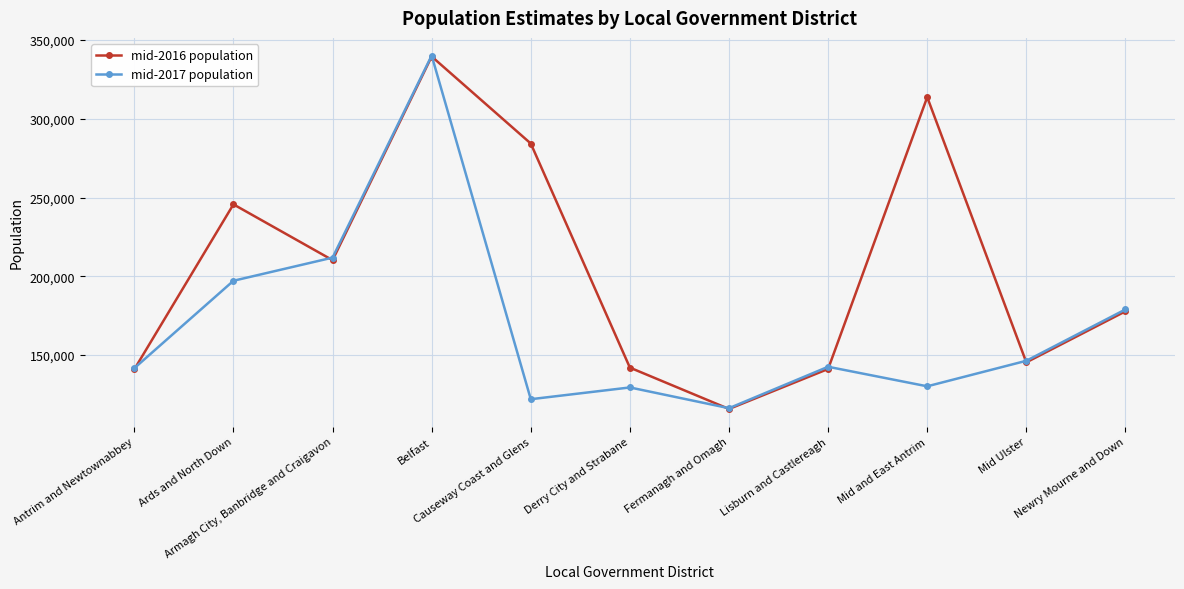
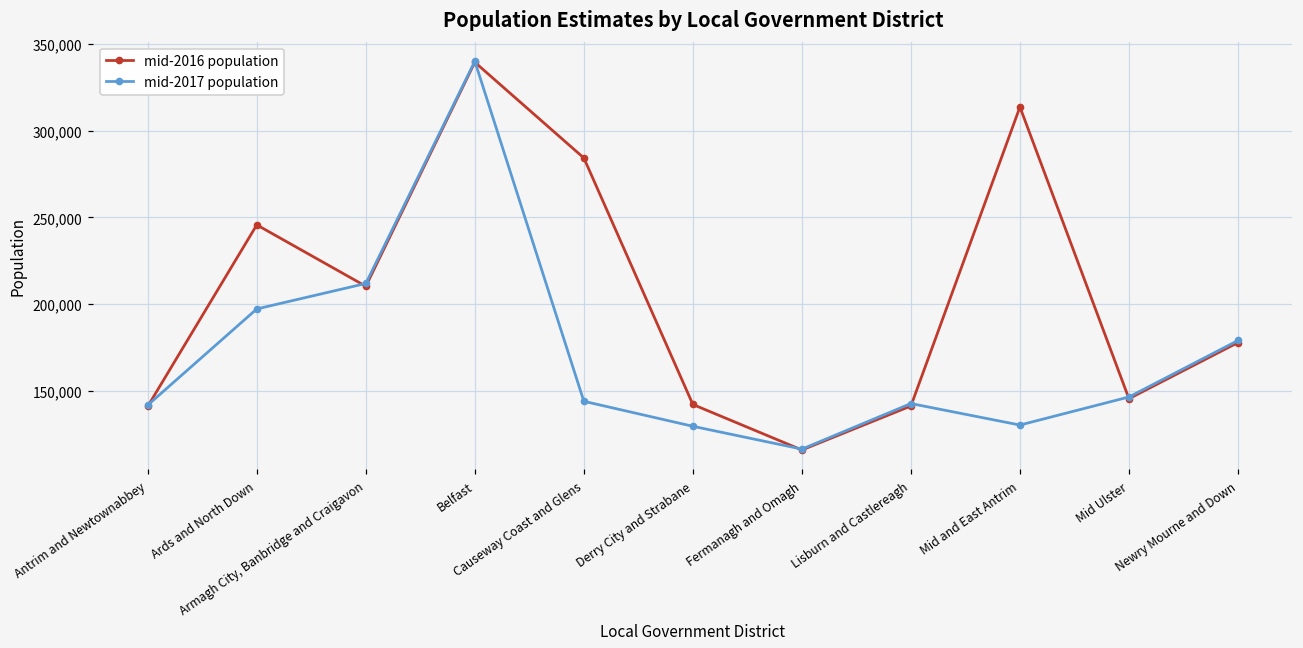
mid-2017 population, Causeway Coast and Glens: 122,000 -> 144,000
